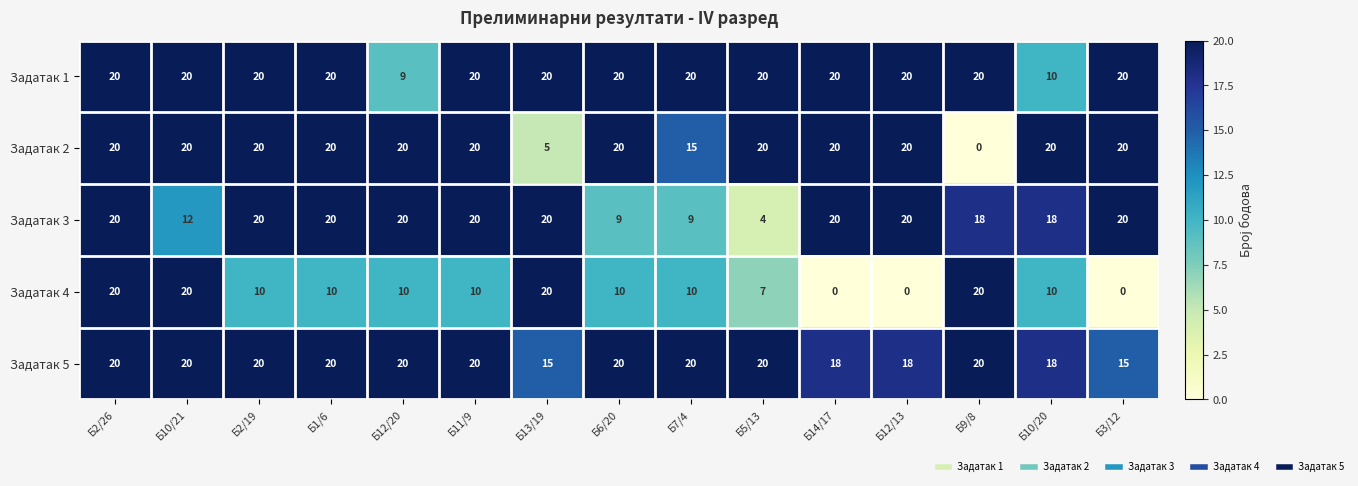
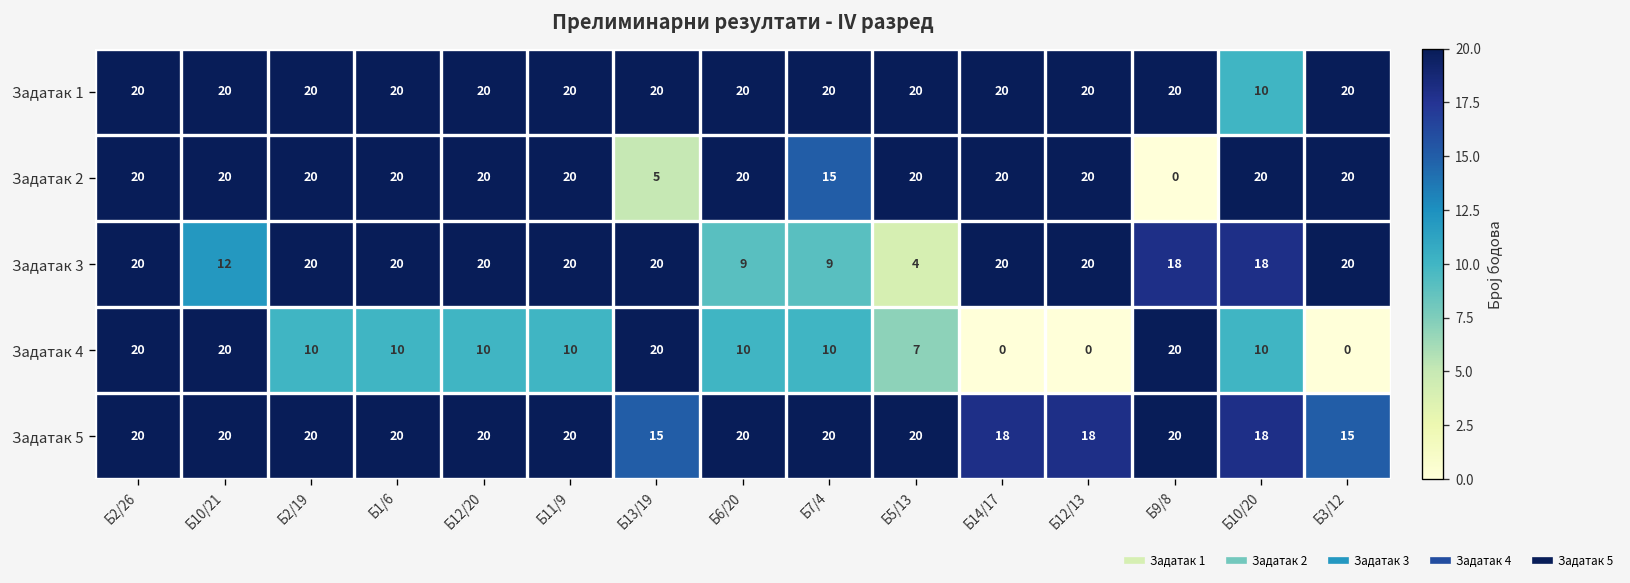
Задатак 1, Б12/20: 9 -> 20
